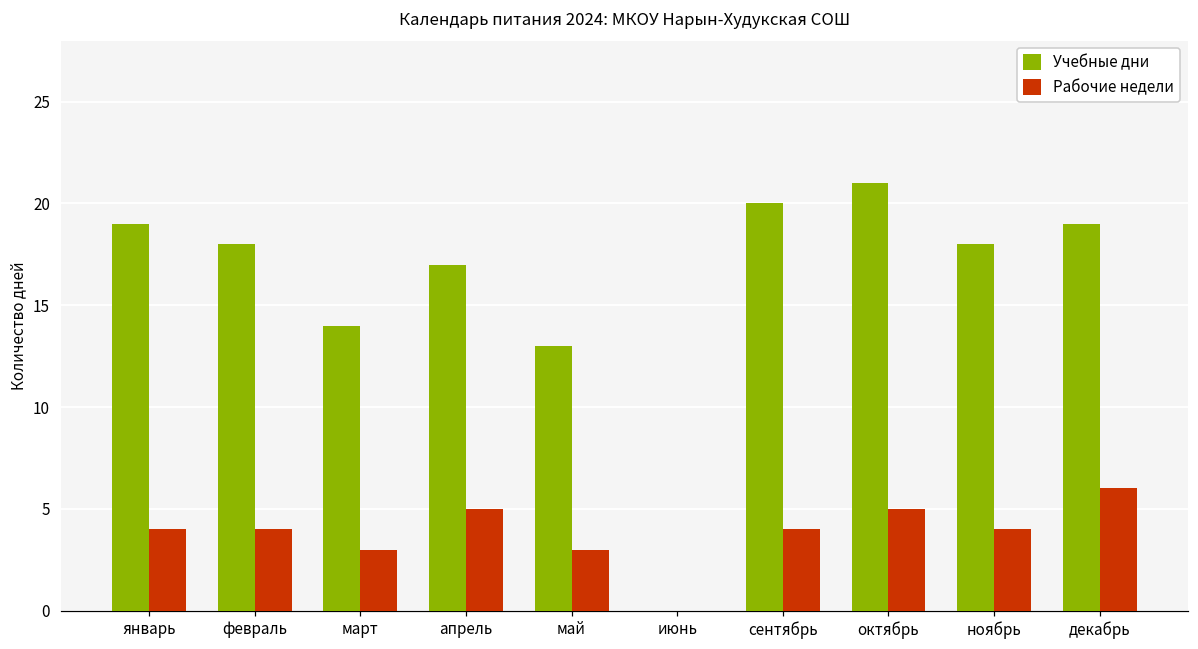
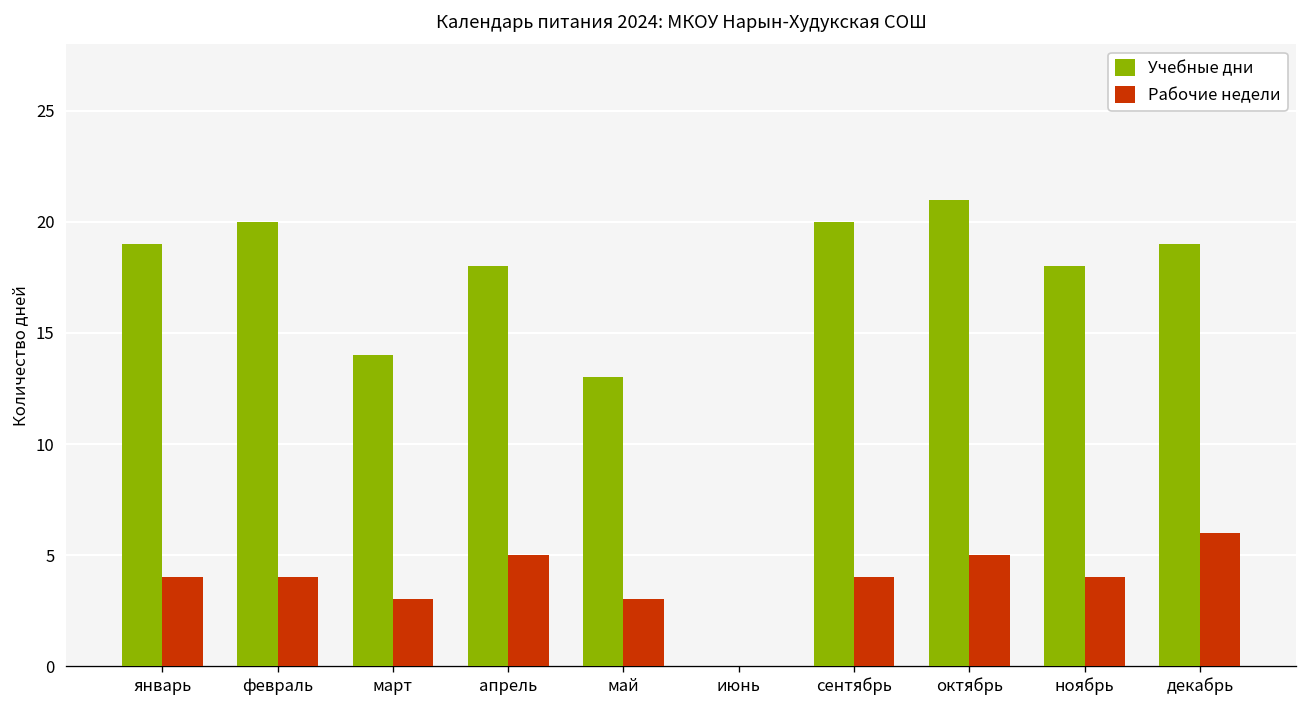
Учебные дни, февраль: 18 -> 20
Учебные дни, апрель: 17 -> 18
